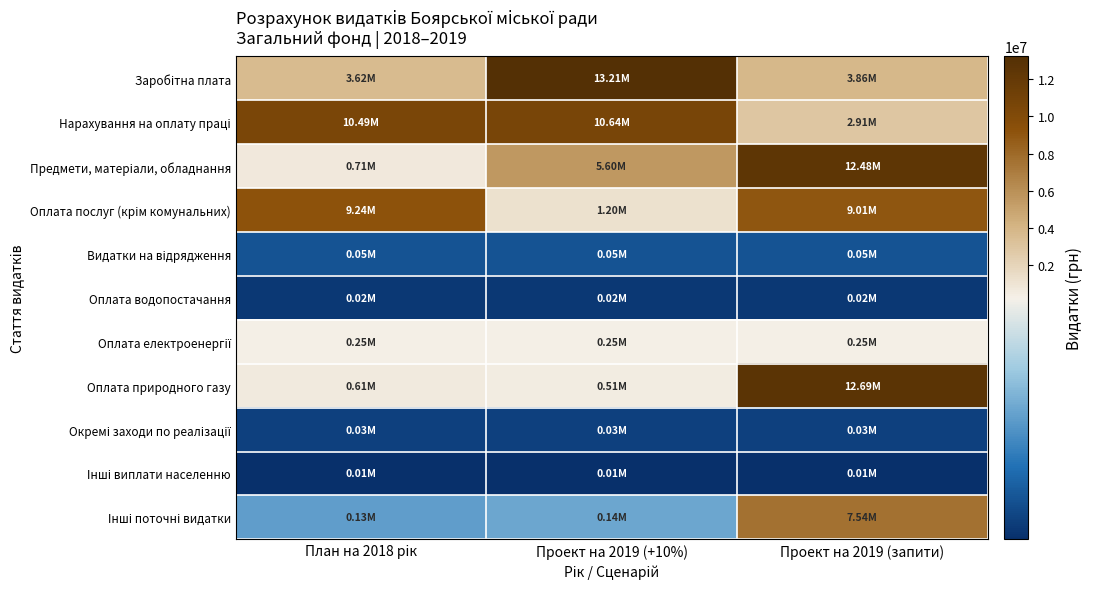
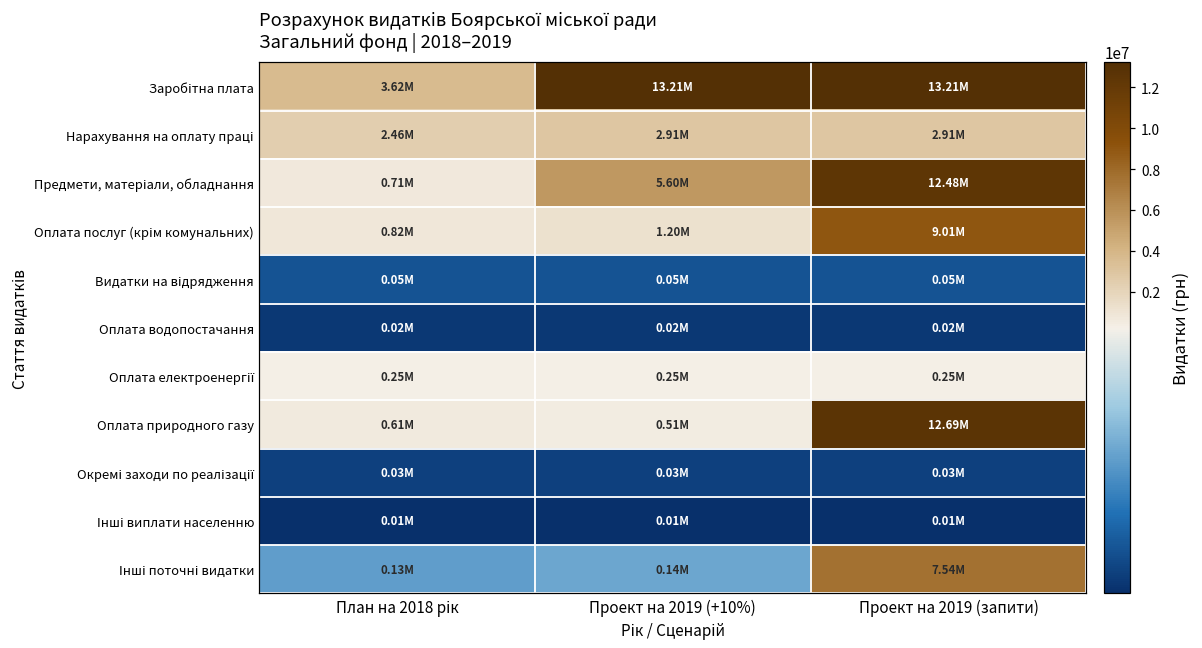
Заробітна плата, Проект на 2019 (запити): 3.86M -> 13.21M
Нарахування на оплату праці, План на 2018 рік: 10.49M -> 2.46M
Нарахування на оплату праці, Проект на 2019 (+10%): 10.64M -> 2.91M
Оплата послуг (крім комунальних), План на 2018 рік: 9.24M -> 0.82M
